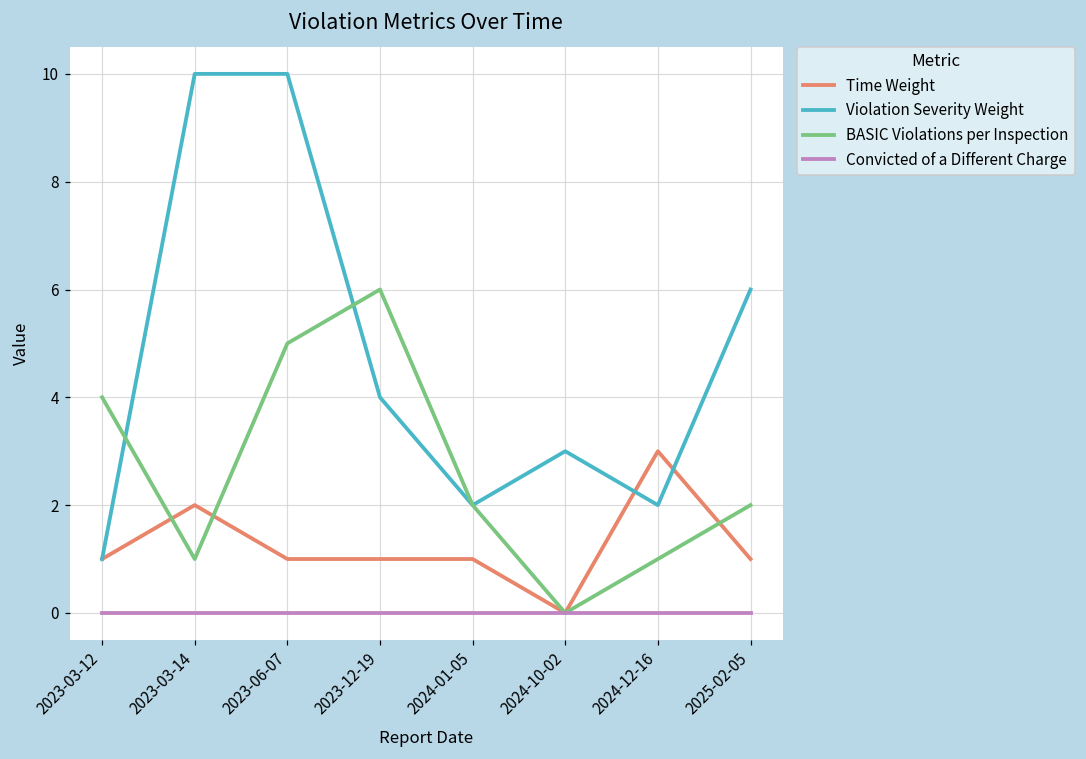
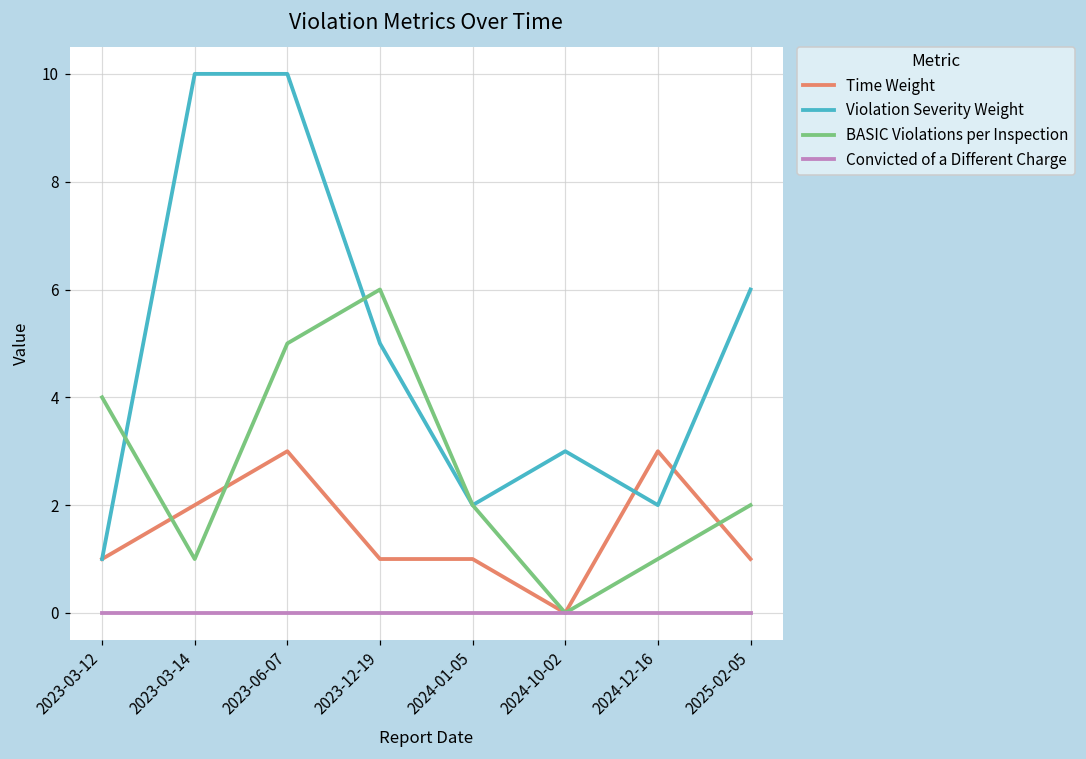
Time Weight, 2023-06-07: 1 -> 3
Violation Severity Weight, 2023-12-19: 4 -> 5
